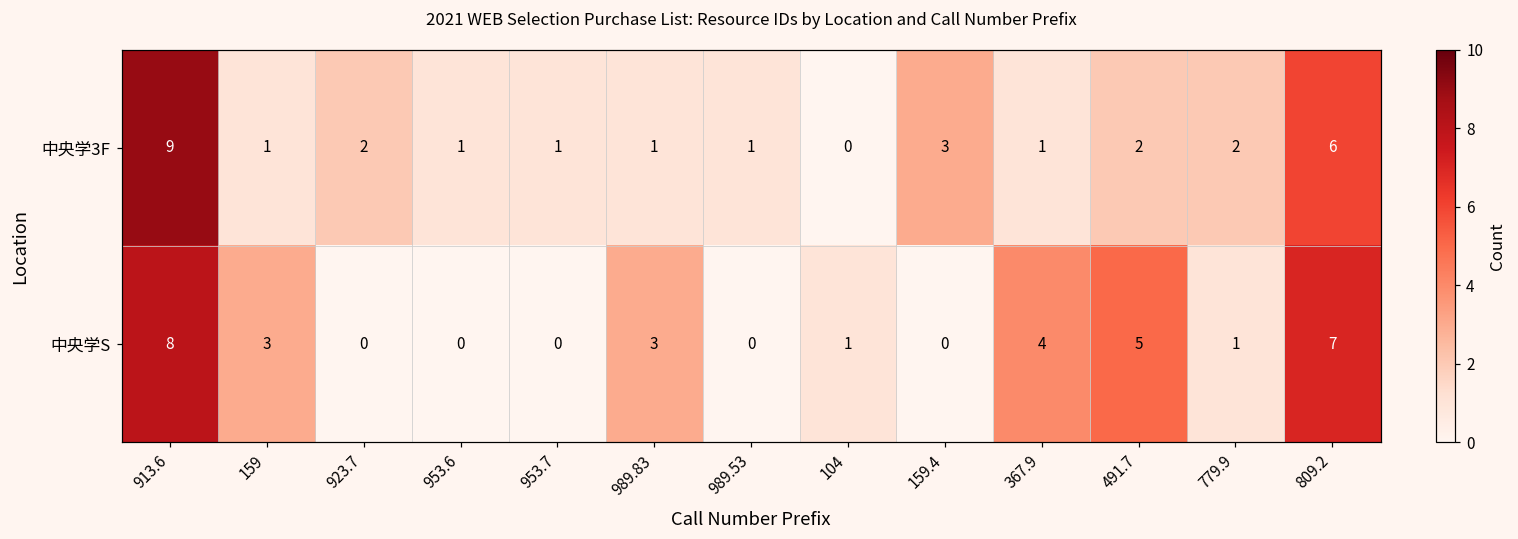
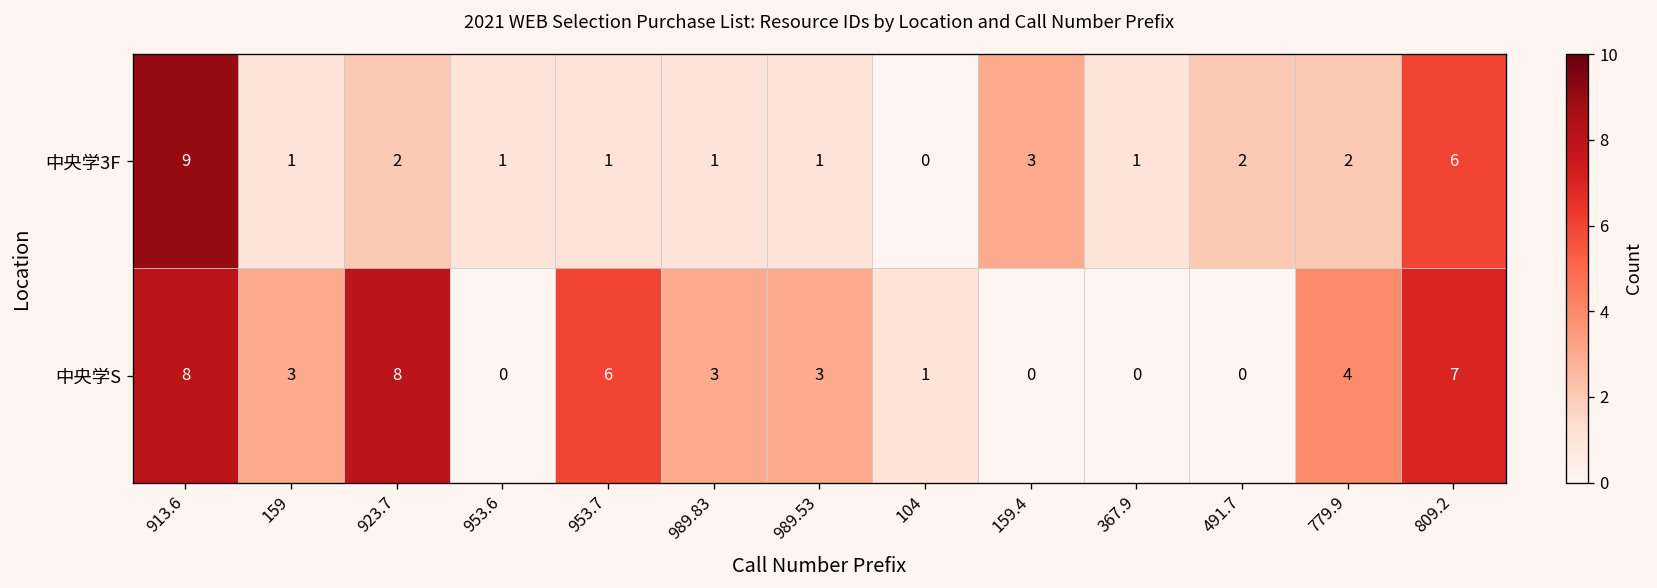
中央学S, 923.7: 0 -> 8
中央学S, 953.7: 0 -> 6
中央学S, 989.53: 0 -> 3
中央学S, 367.9: 4 -> 0
中央学S, 491.7: 5 -> 0
中央学S, 779.9: 1 -> 4
